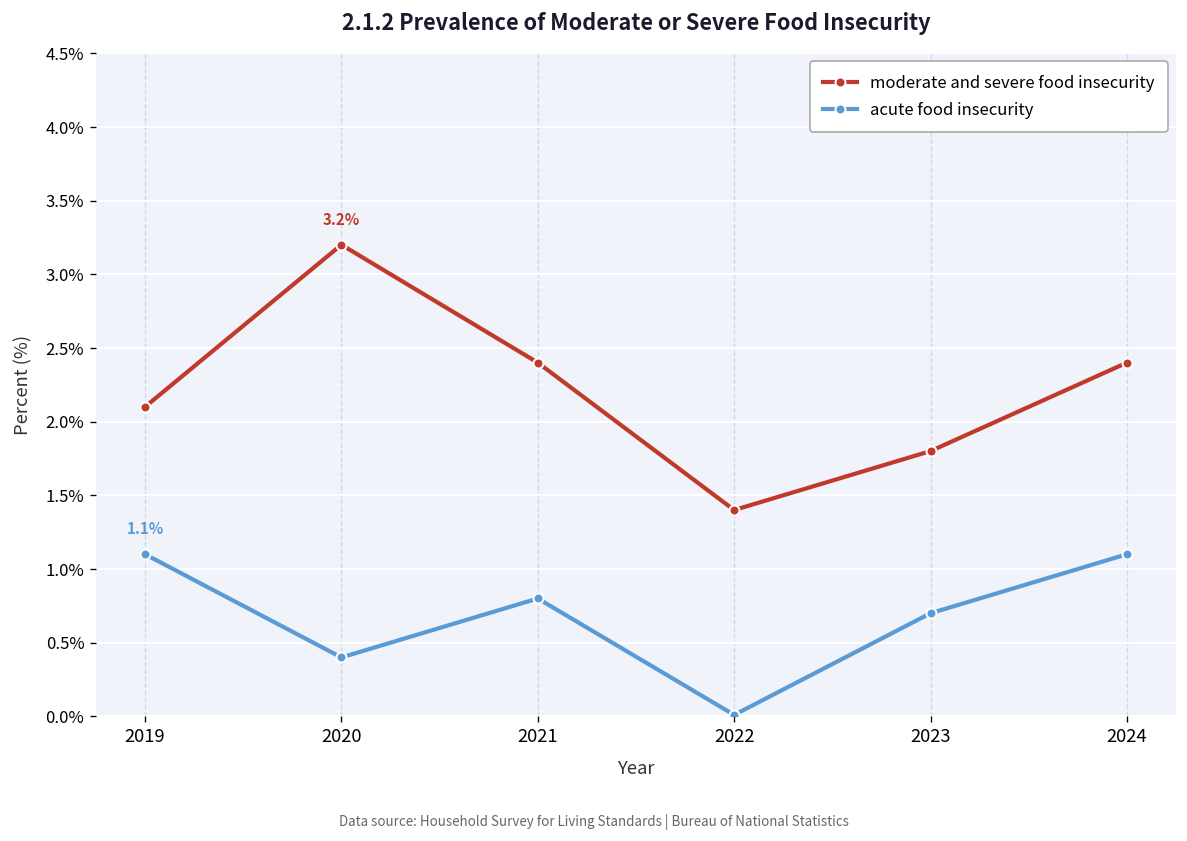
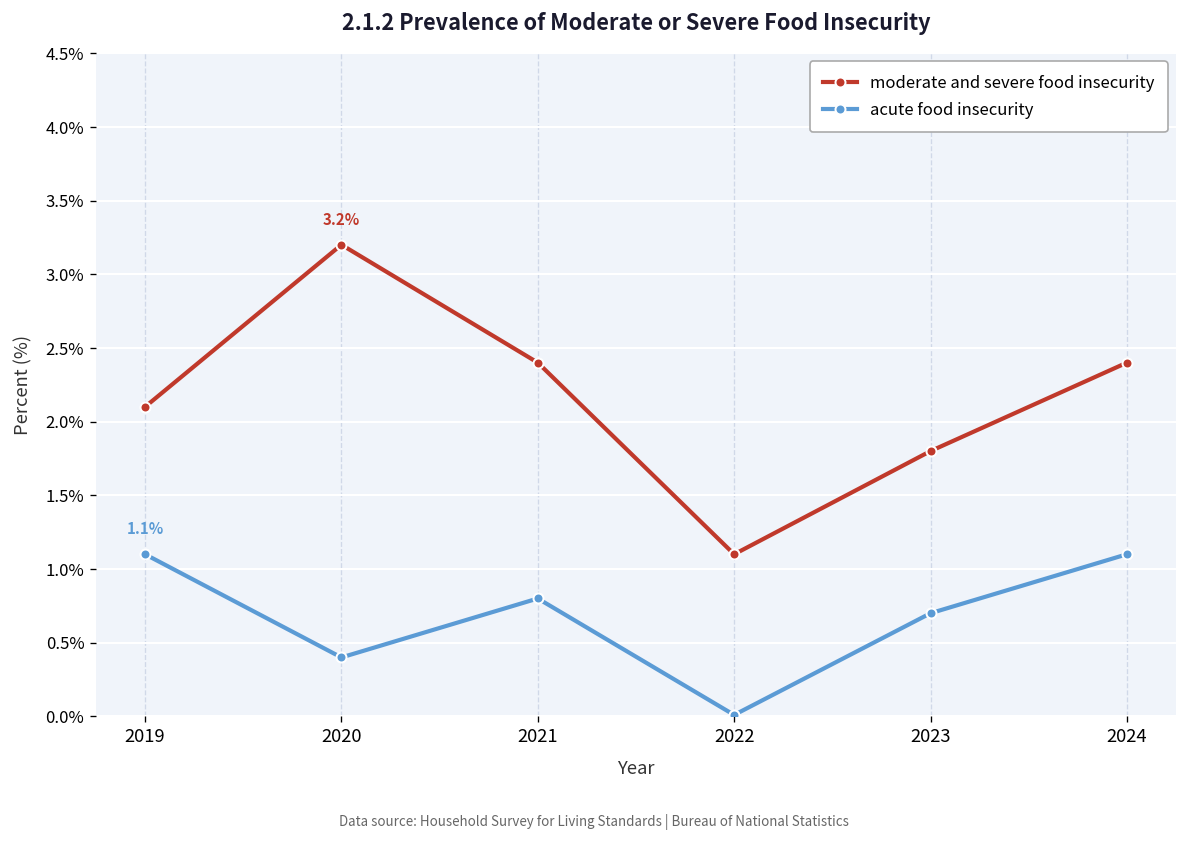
moderate and severe food insecurity, 2022: 1.4% -> 1.1%
